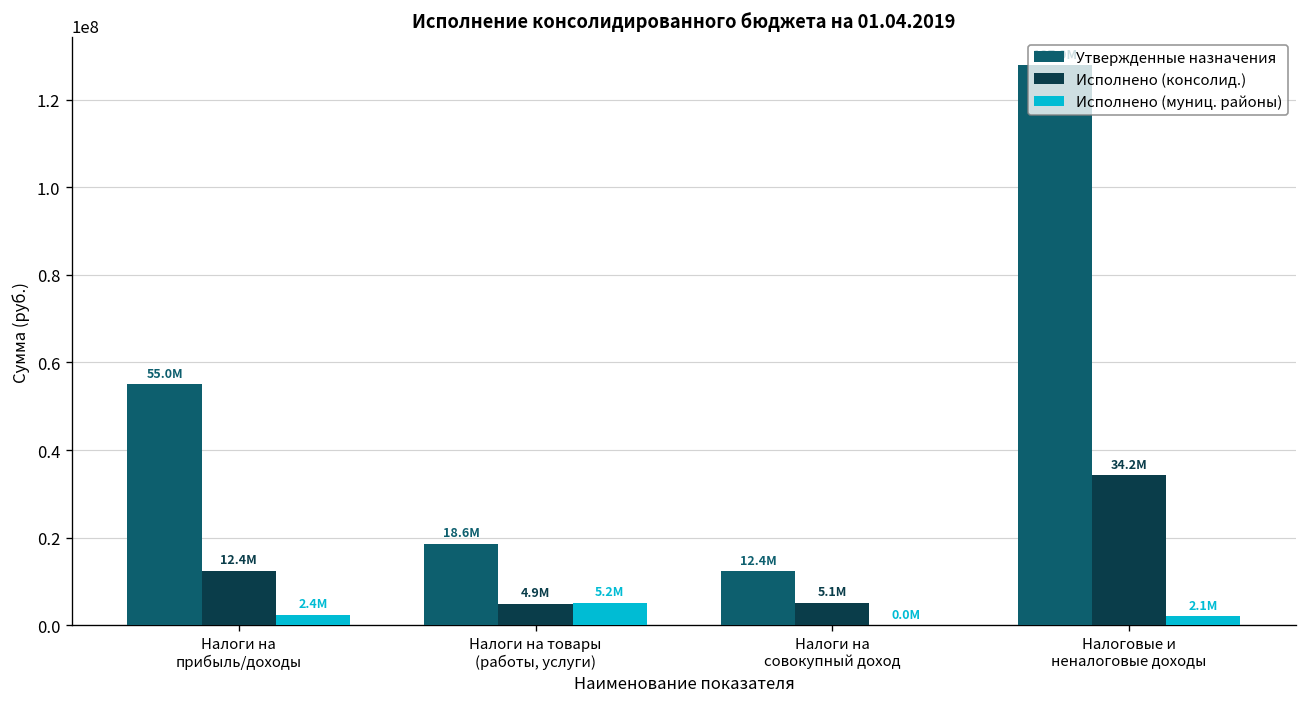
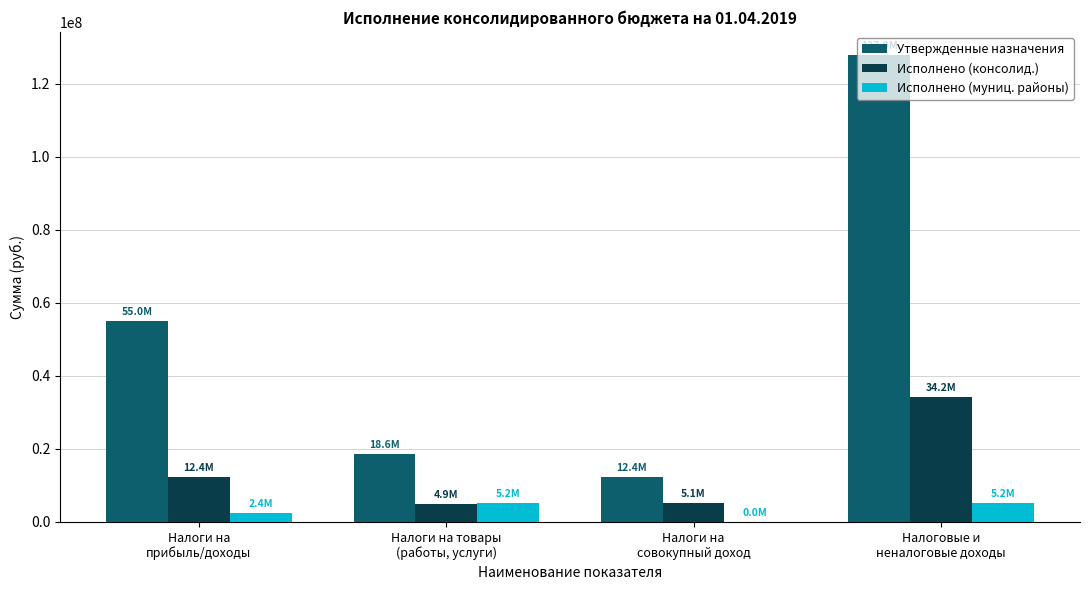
Исполнено (муниц. районы), Налоговые и неналоговые доходы: 2.1M -> 5.2M
